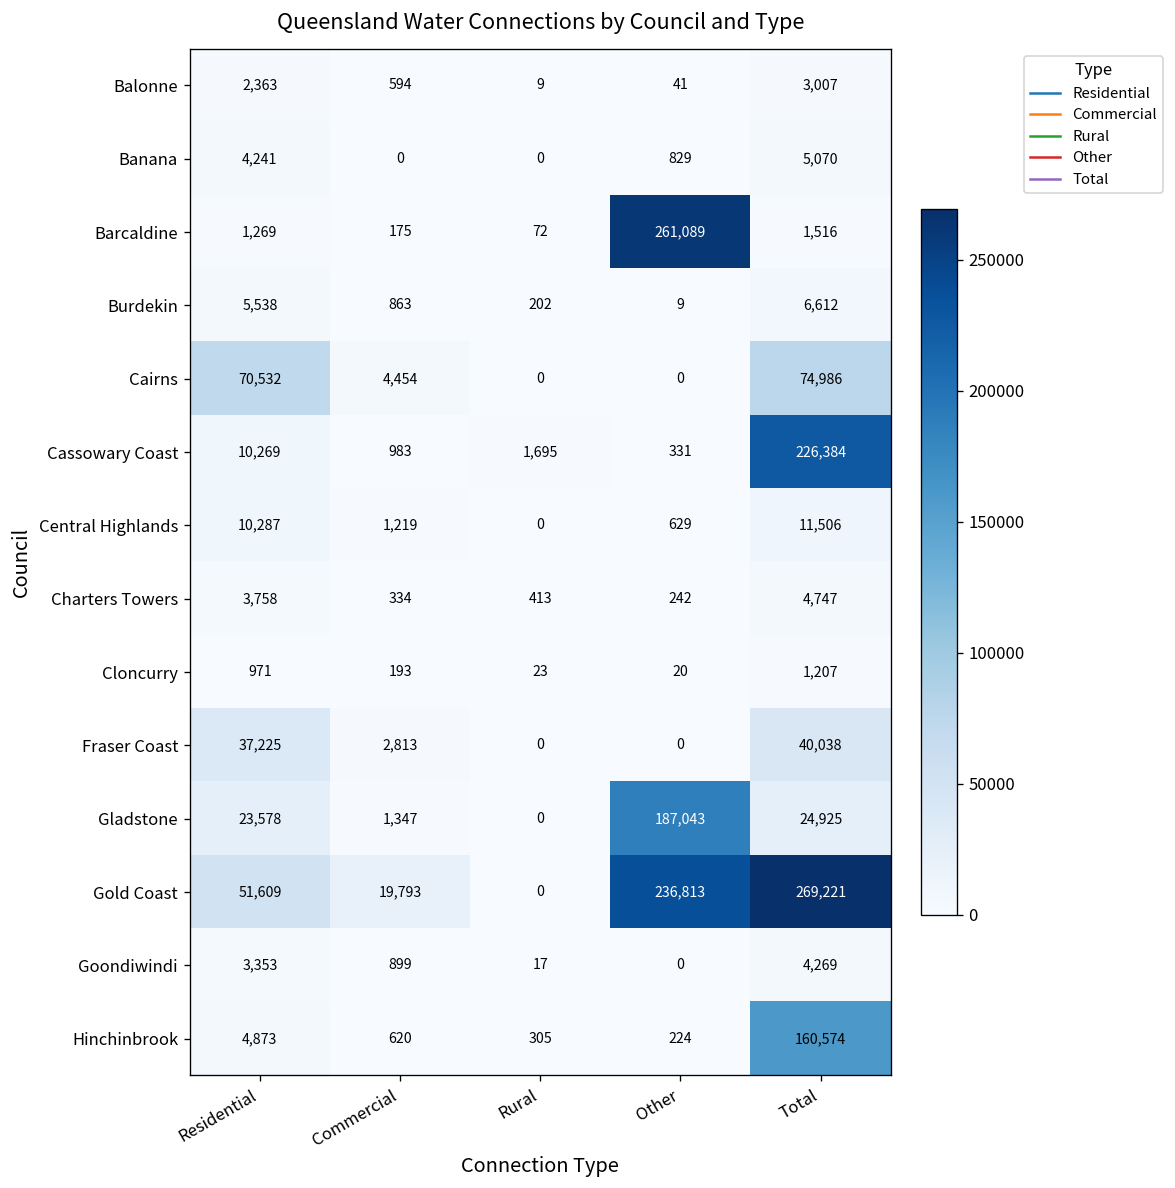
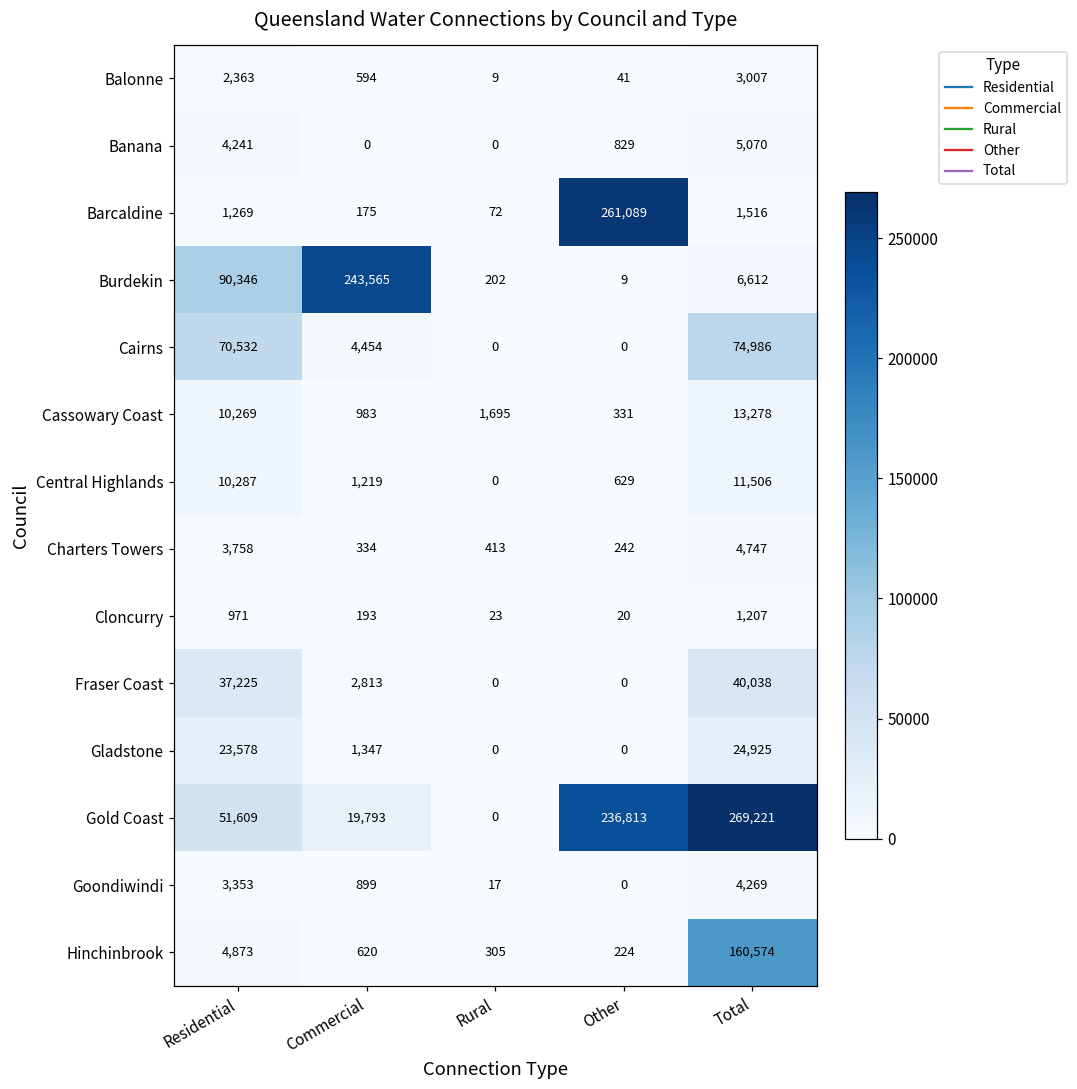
Burdekin, Residential: 5,538 -> 90,346
Burdekin, Commercial: 863 -> 243,565
Cassowary Coast, Total: 226,384 -> 13,278
Gladstone, Other: 187,043 -> 0
